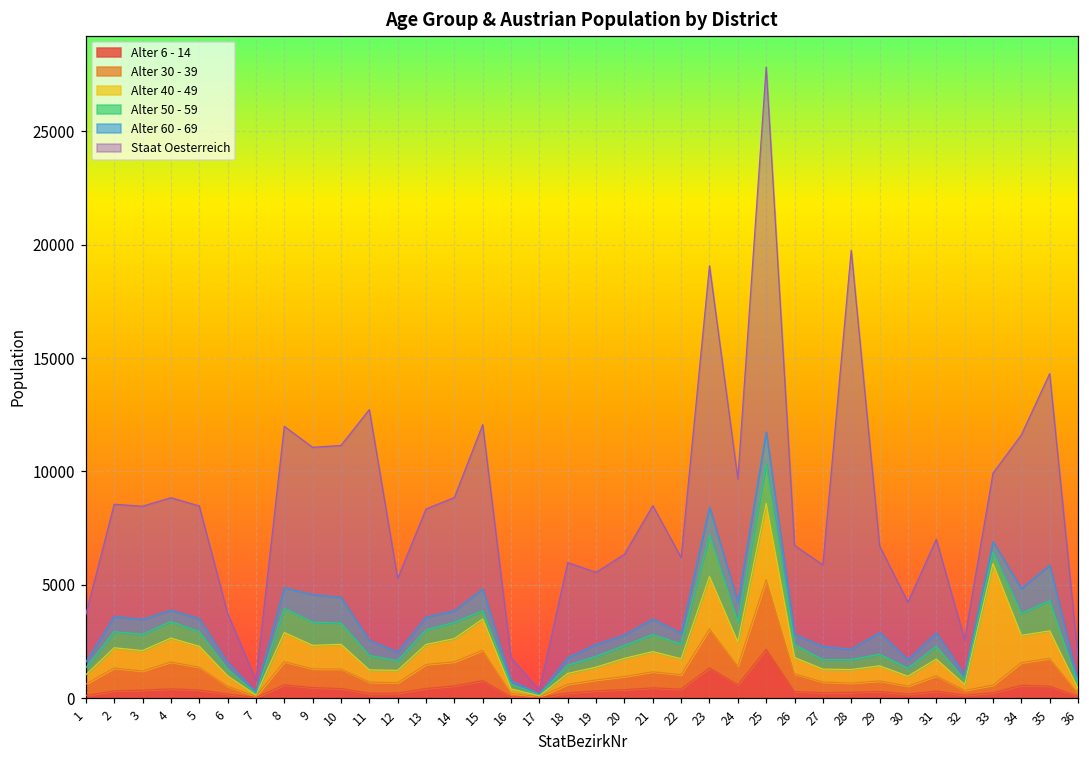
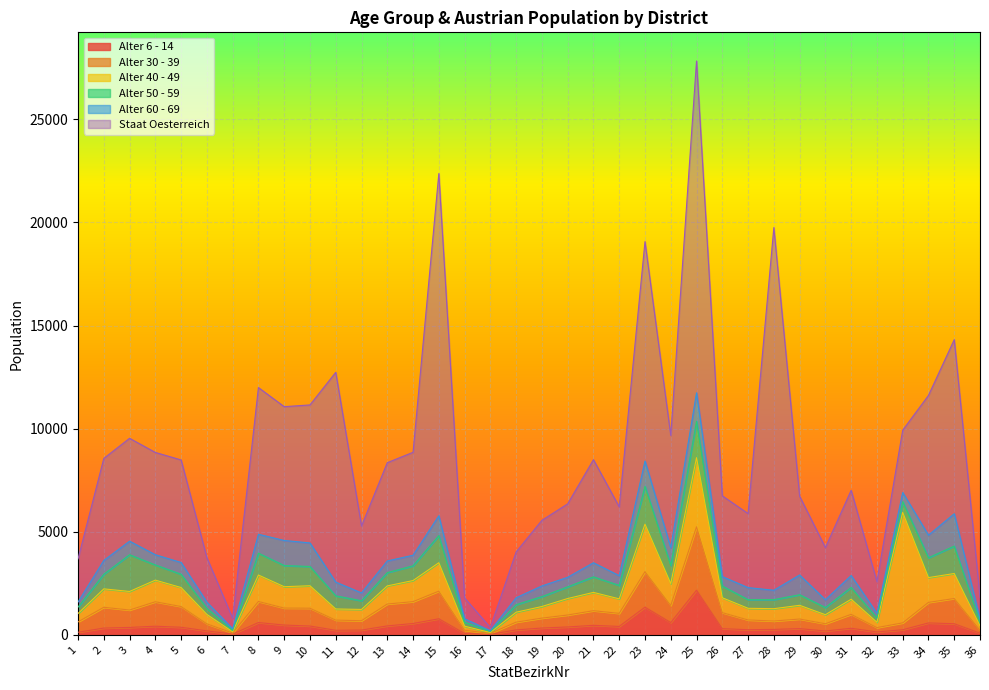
Alter 50 - 59, 3: 700 -> 1800
Alter 50 - 59, 15: 400 -> 1300
Staat Oesterreich, 15: 7200 -> 16600
Staat Oesterreich, 18: 4200 -> 2200
